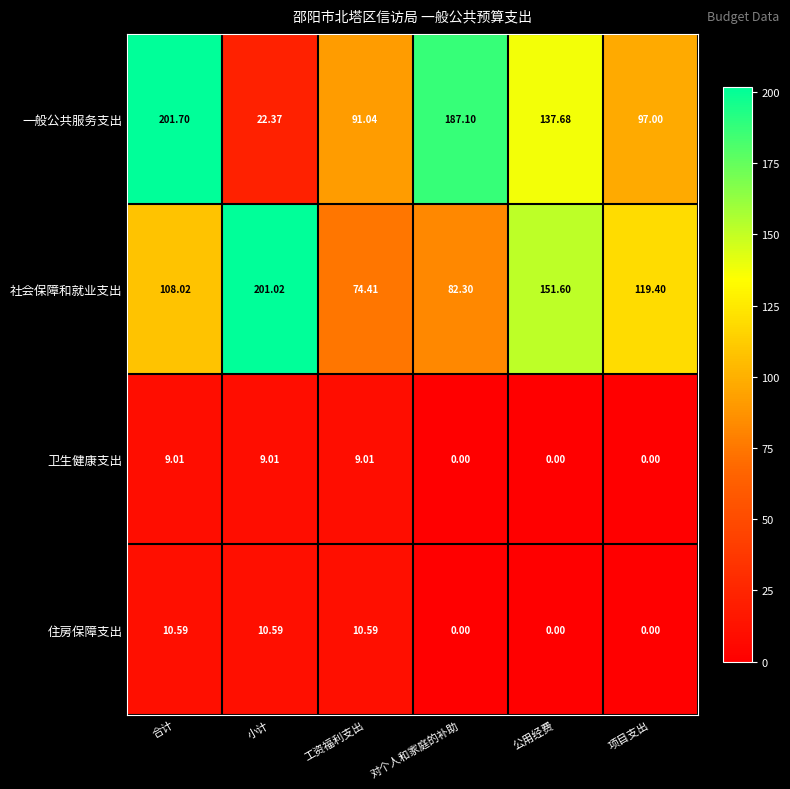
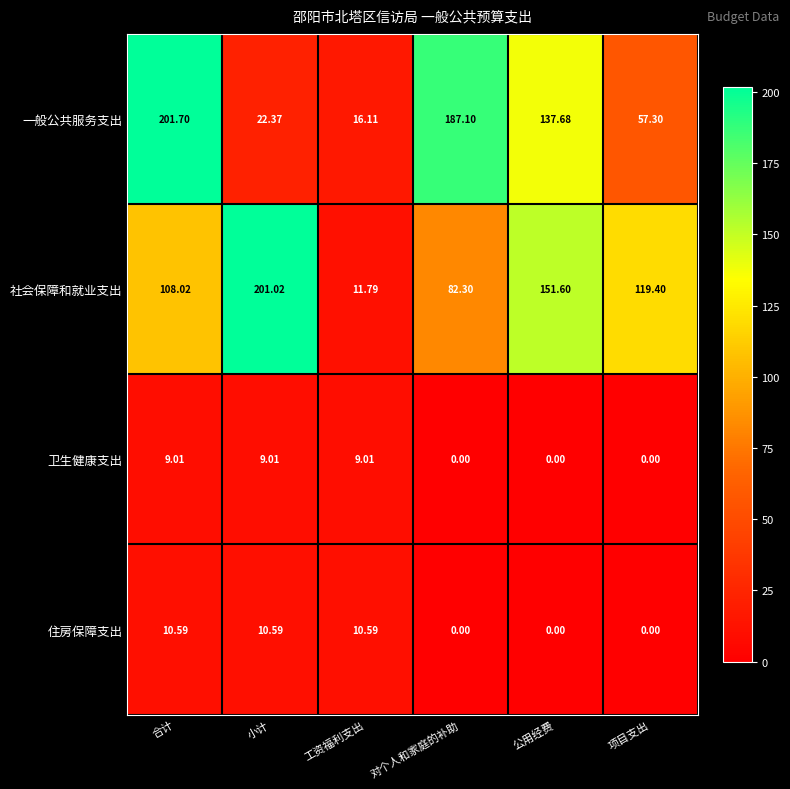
一般公共服务支出, 工资福利支出: 91.04 -> 16.11
一般公共服务支出, 项目支出: 97.00 -> 57.30
社会保障和就业支出, 工资福利支出: 74.41 -> 11.79
